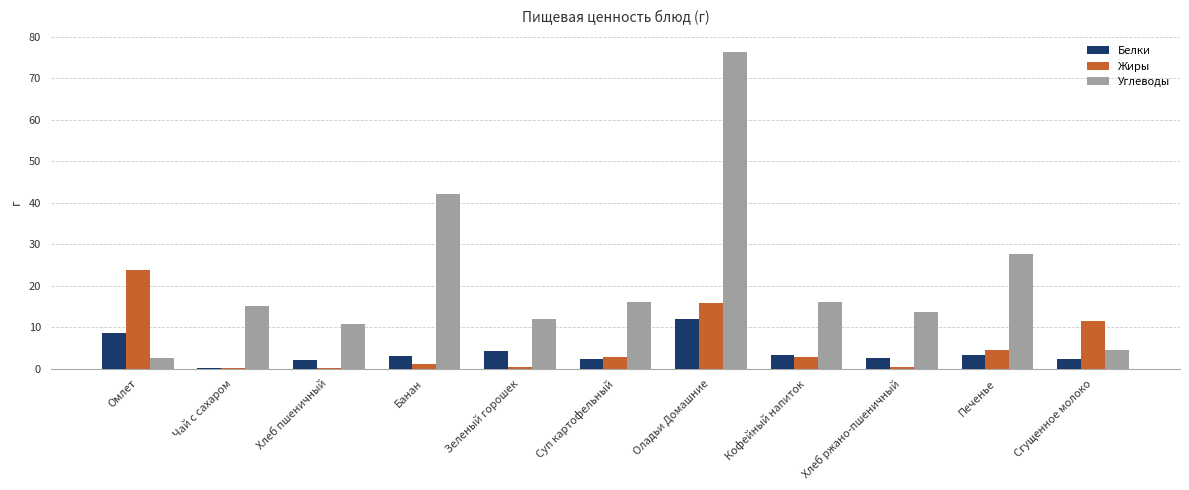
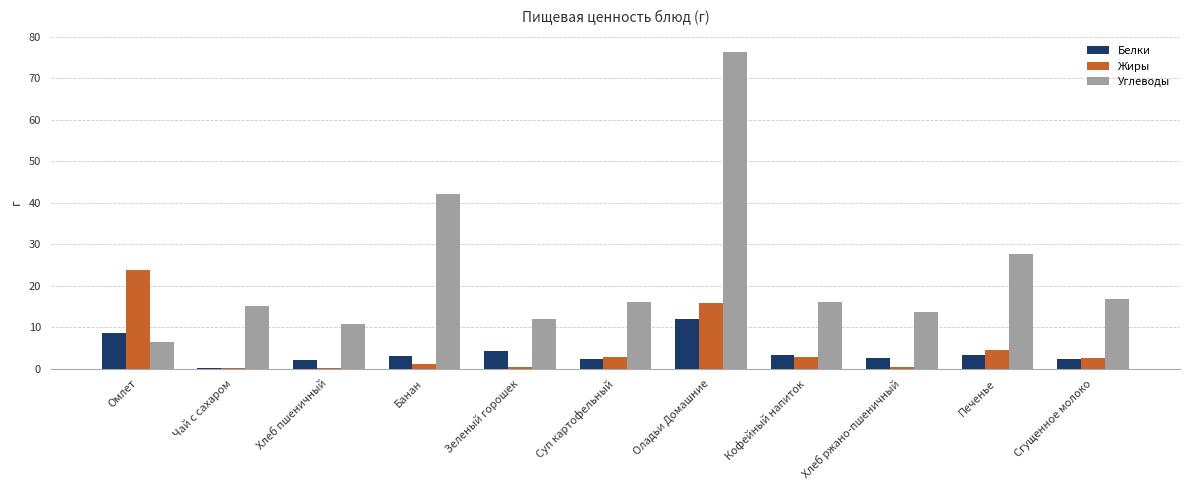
Углеводы, Омлет: 3 -> 6
Жиры, Сгущенное молоко: 12 -> 3
Углеводы, Сгущенное молоко: 5 -> 17
